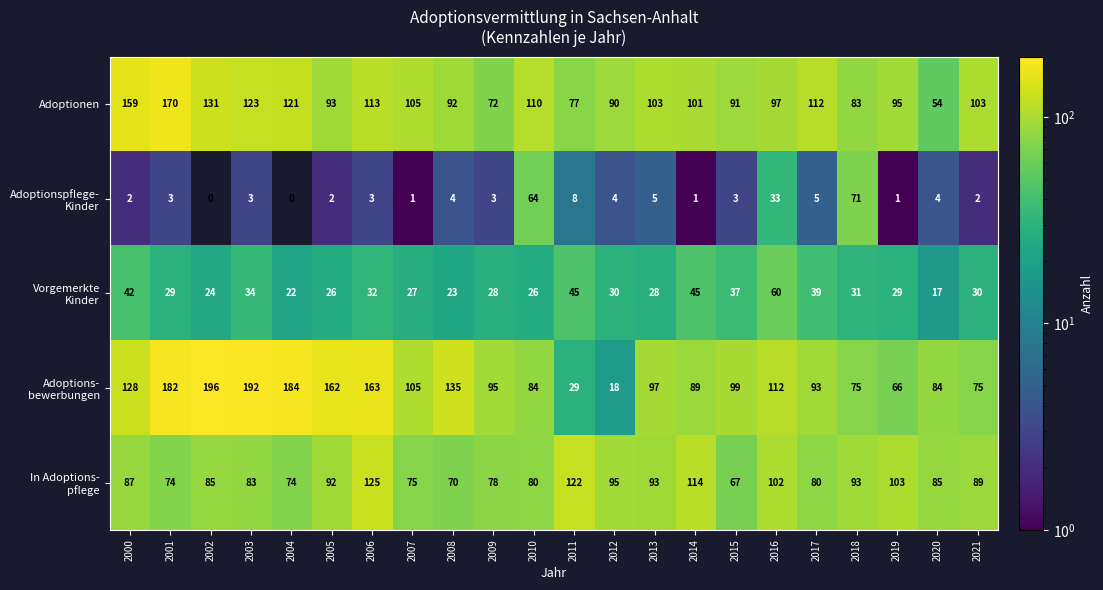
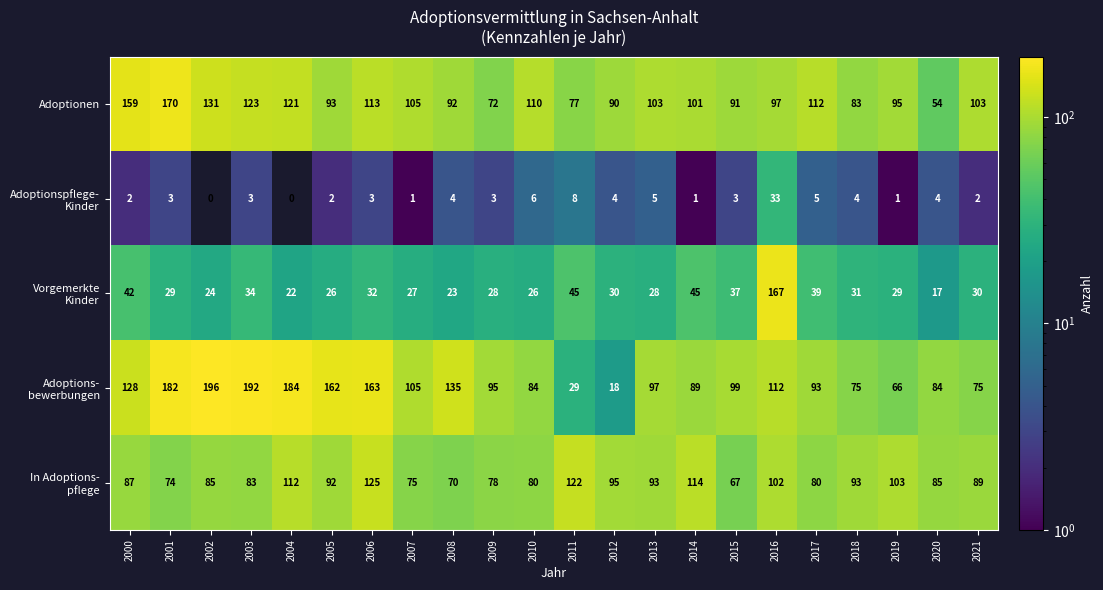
Adoptionspflege- Kinder, 2010: 64 -> 6
Adoptionspflege- Kinder, 2018: 71 -> 4
Vorgemerkte Kinder, 2016: 60 -> 167
In Adoptions- pflege, 2004: 74 -> 112
